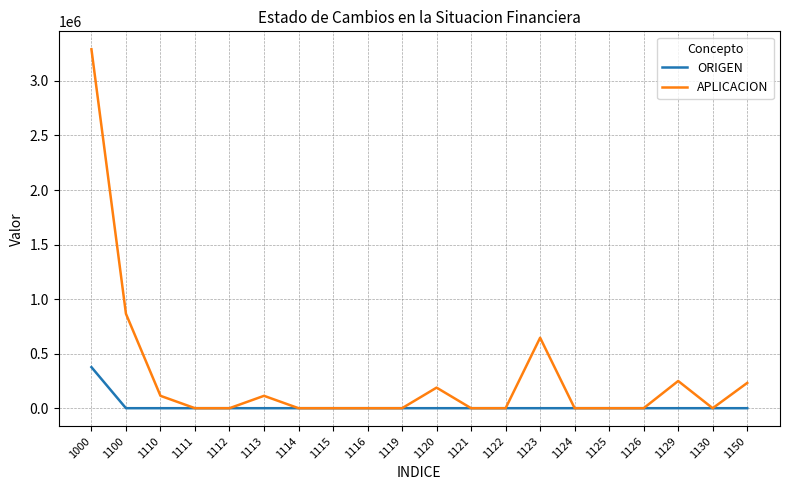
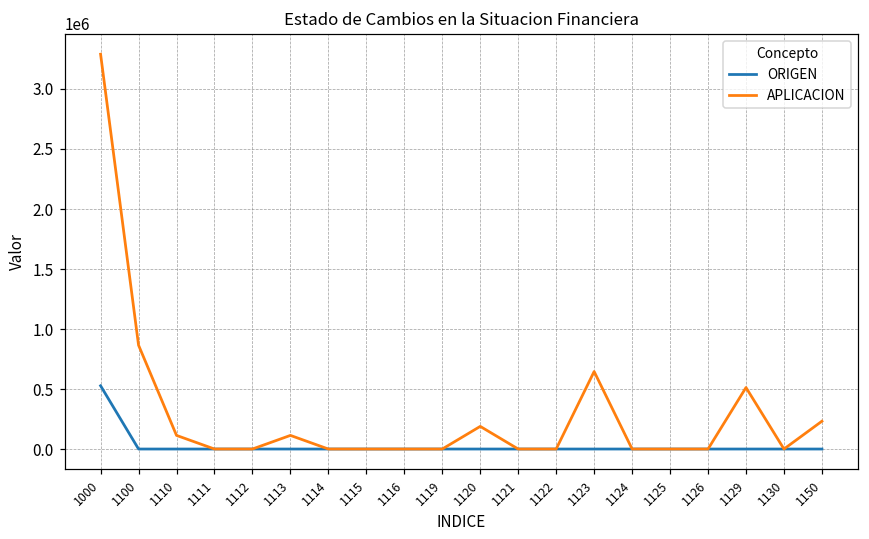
ORIGEN, 1000: 380000 -> 530000
APLICACION, 1129: 250000 -> 510000
